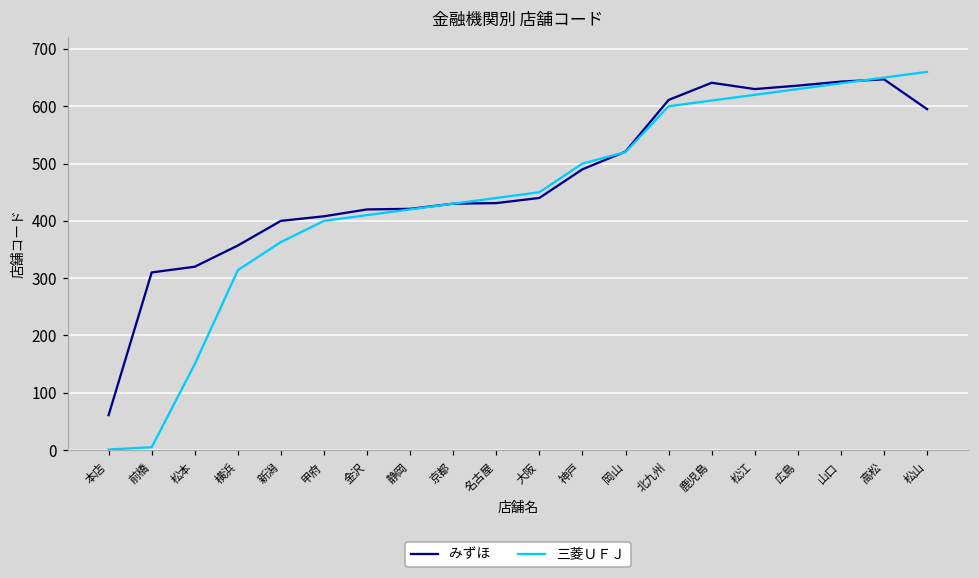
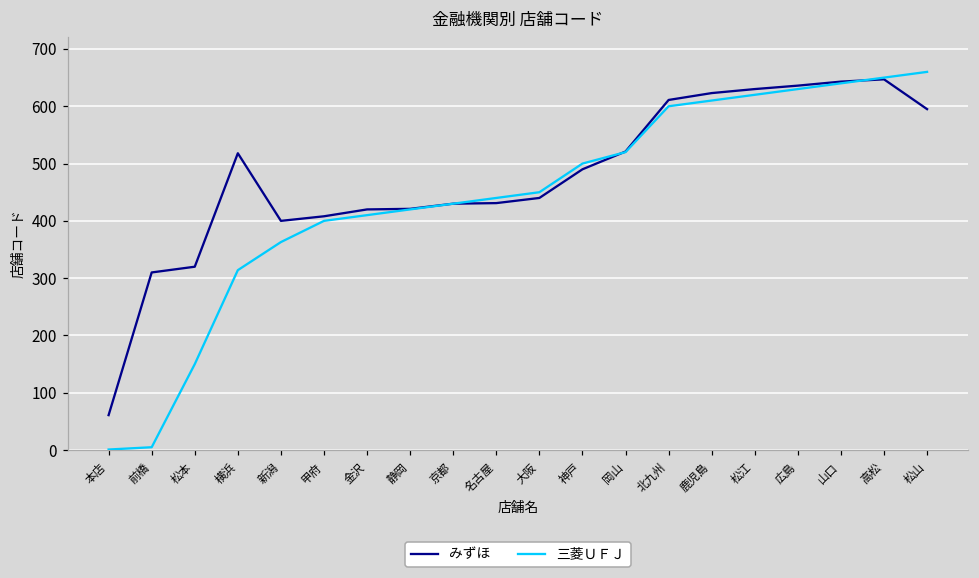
みずほ, 横浜: 360 -> 520
みずほ, 鹿児島: 640 -> 620
